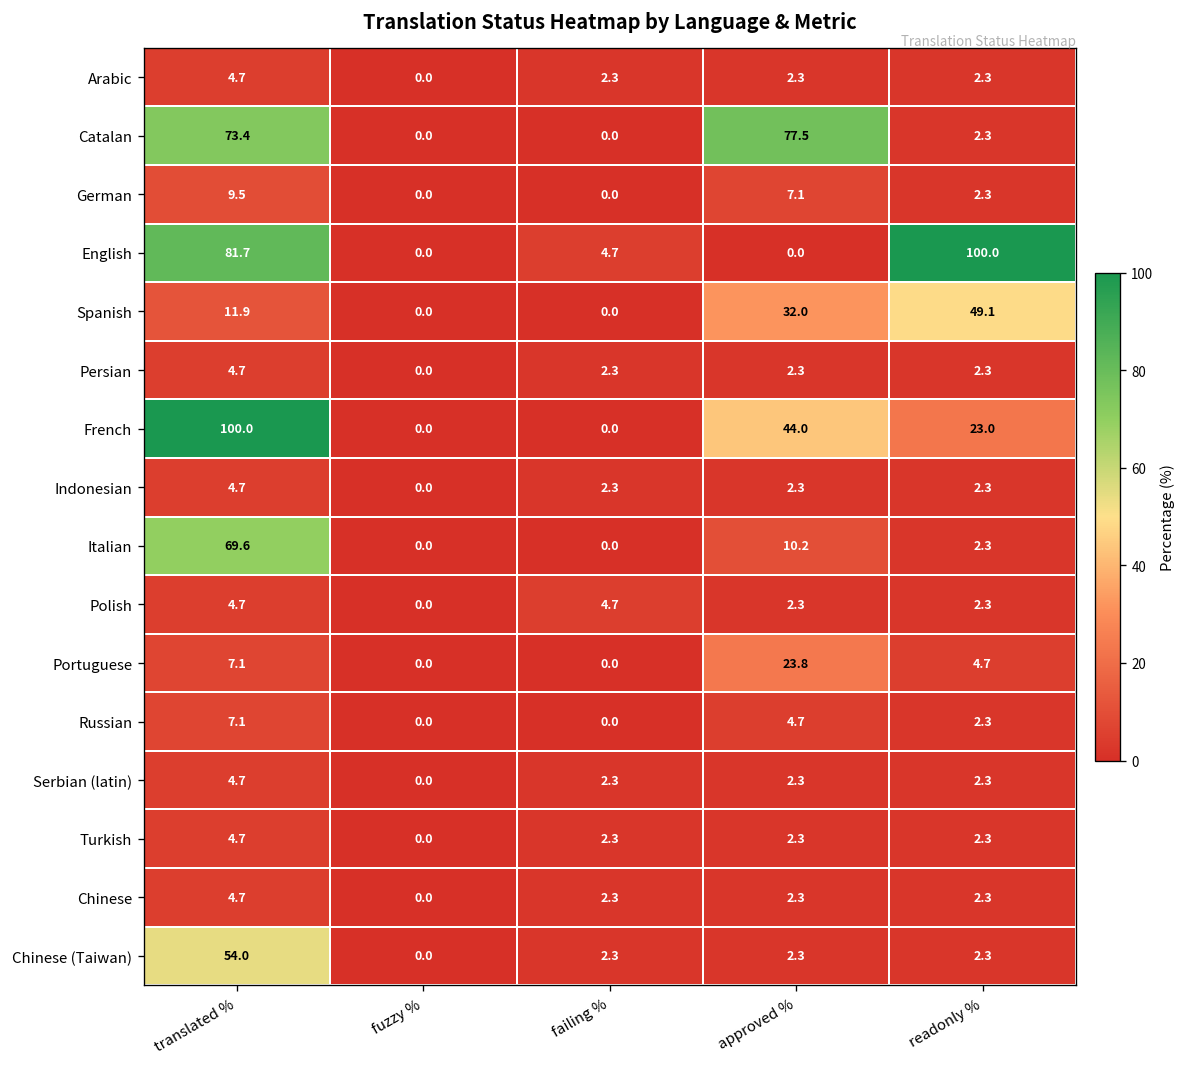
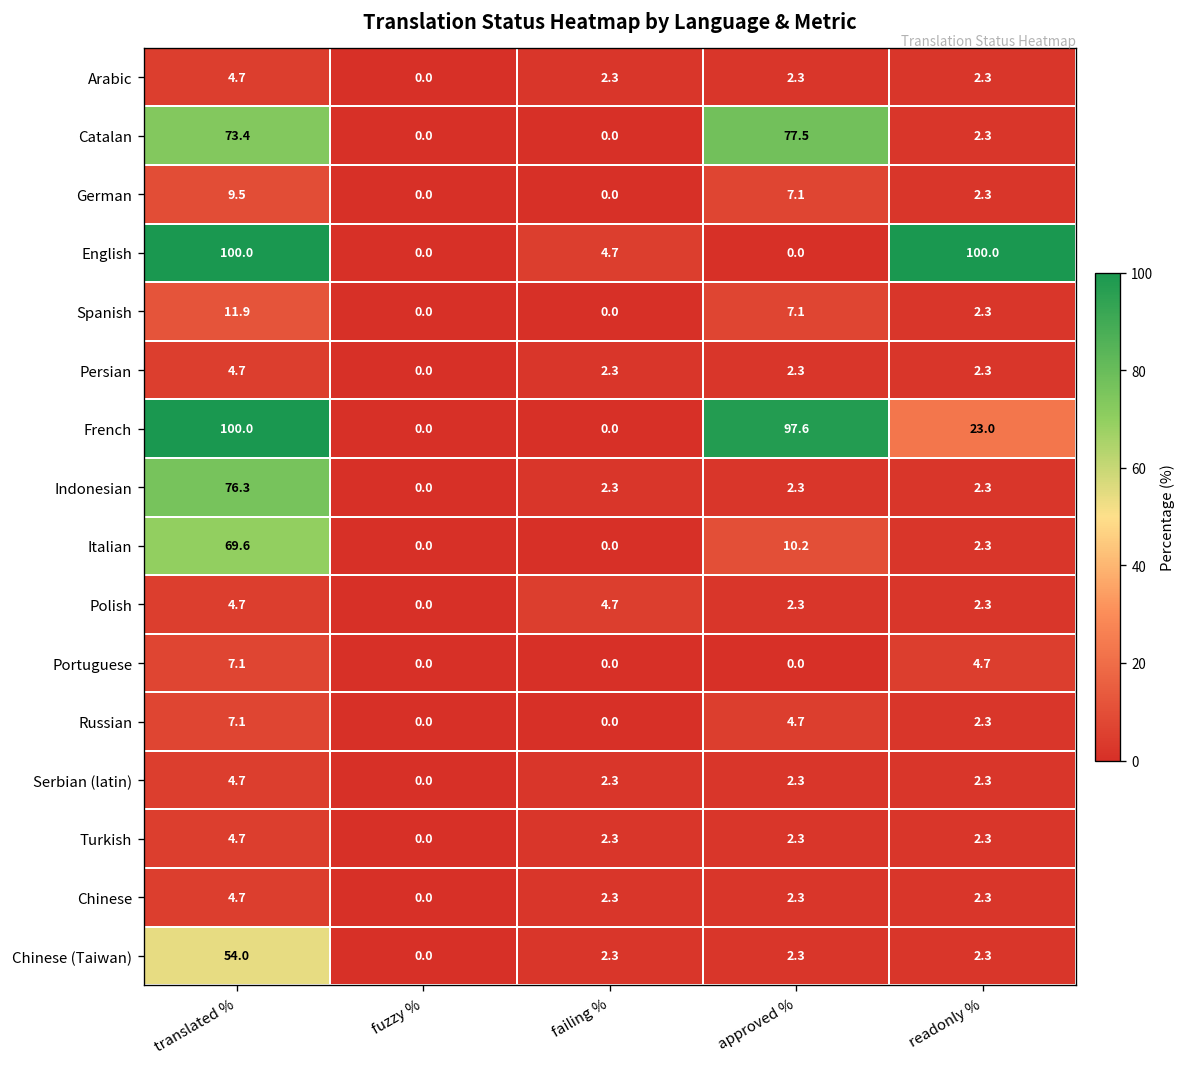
English, translated %: 81.7 -> 100.0
Spanish, approved %: 32.0 -> 7.1
Spanish, readonly %: 49.1 -> 2.3
French, approved %: 44.0 -> 97.6
Indonesian, translated %: 4.7 -> 76.3
Portuguese, approved %: 23.8 -> 0.0
